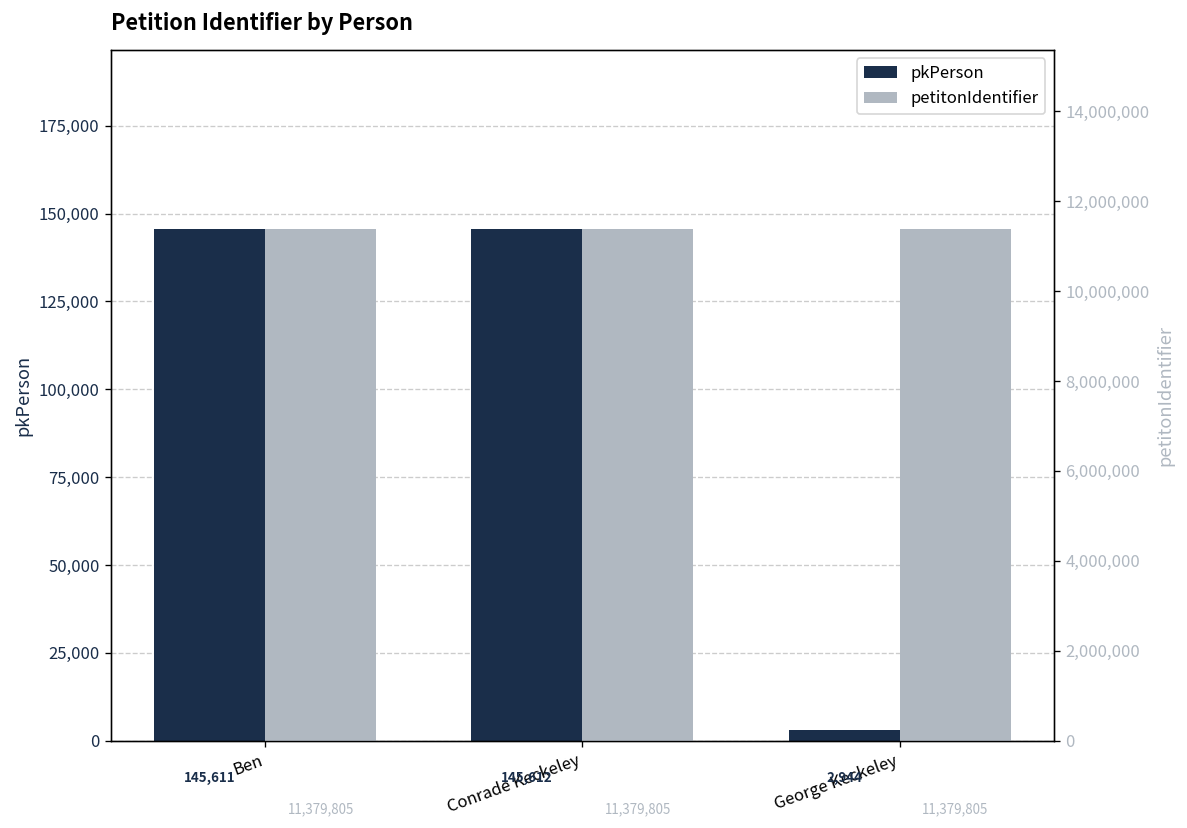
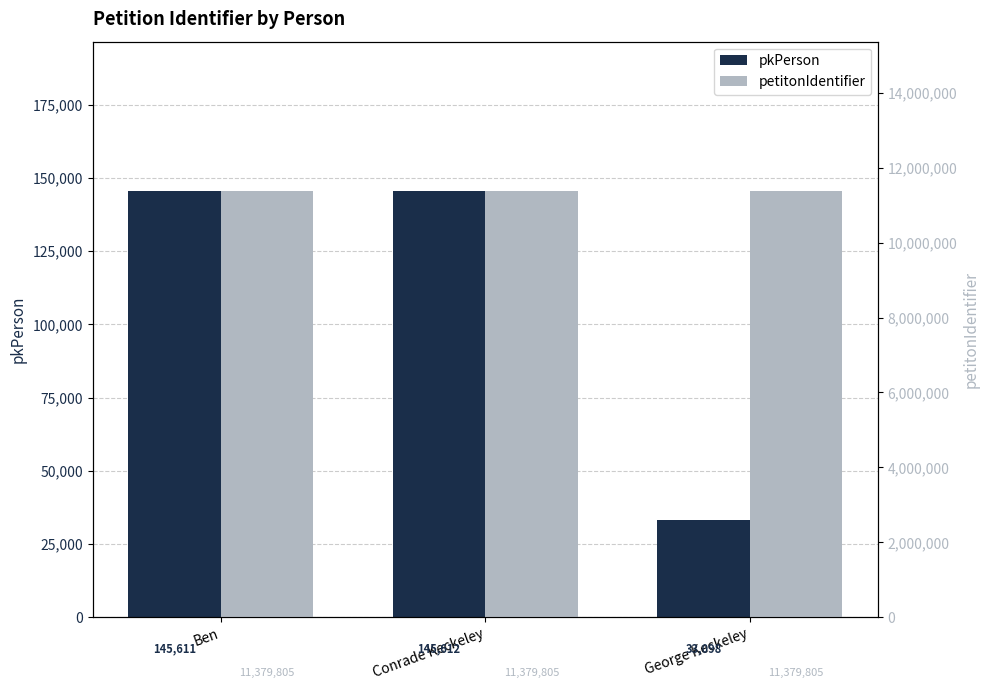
pkPerson, George Keckeley: 2,944 -> 33,098
